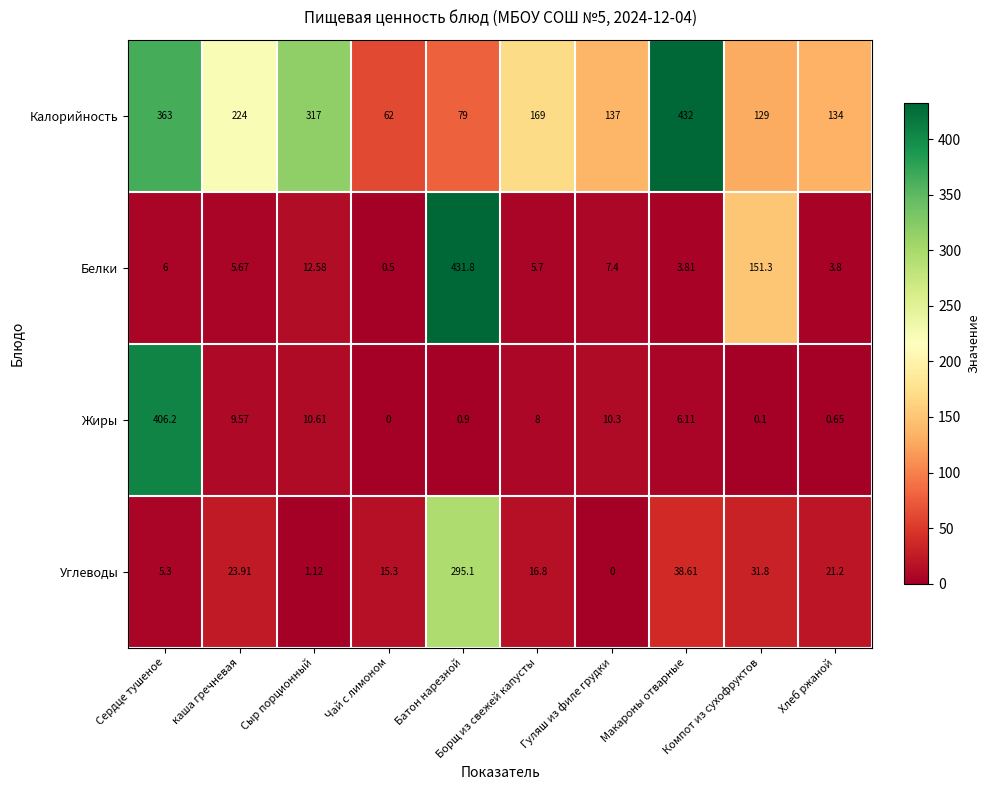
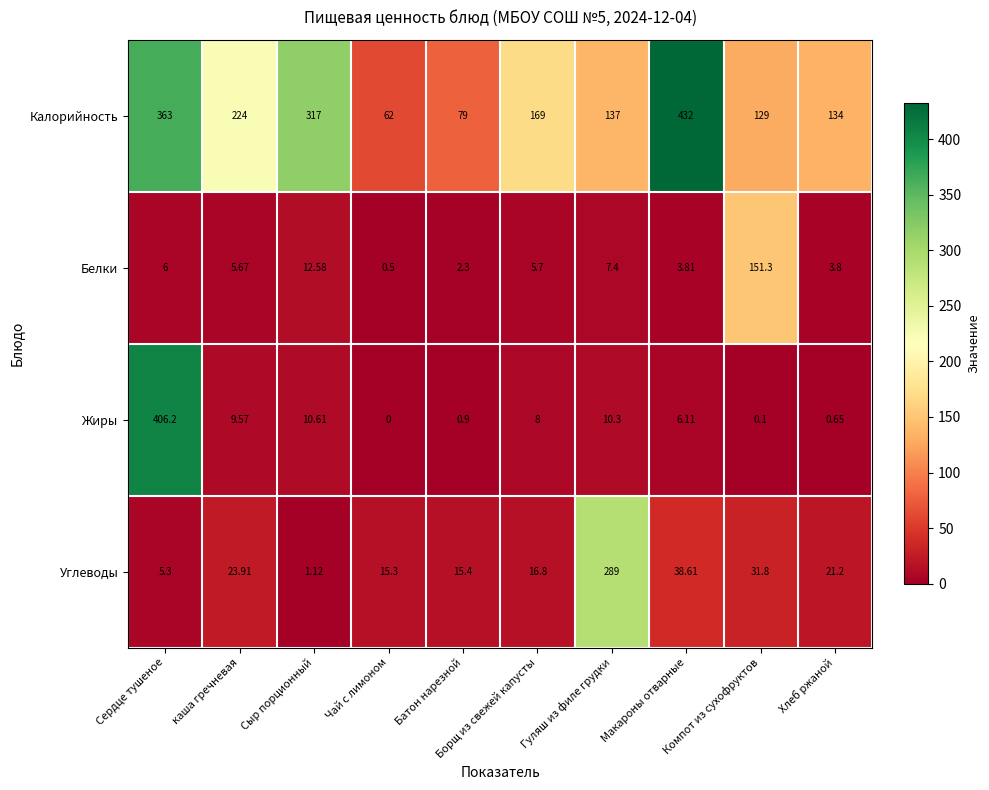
Белки, Батон нарезной: 431.8 -> 2.3
Углеводы, Батон нарезной: 295.1 -> 15.4
Углеводы, Гуляш из филе грудки: 0 -> 289
